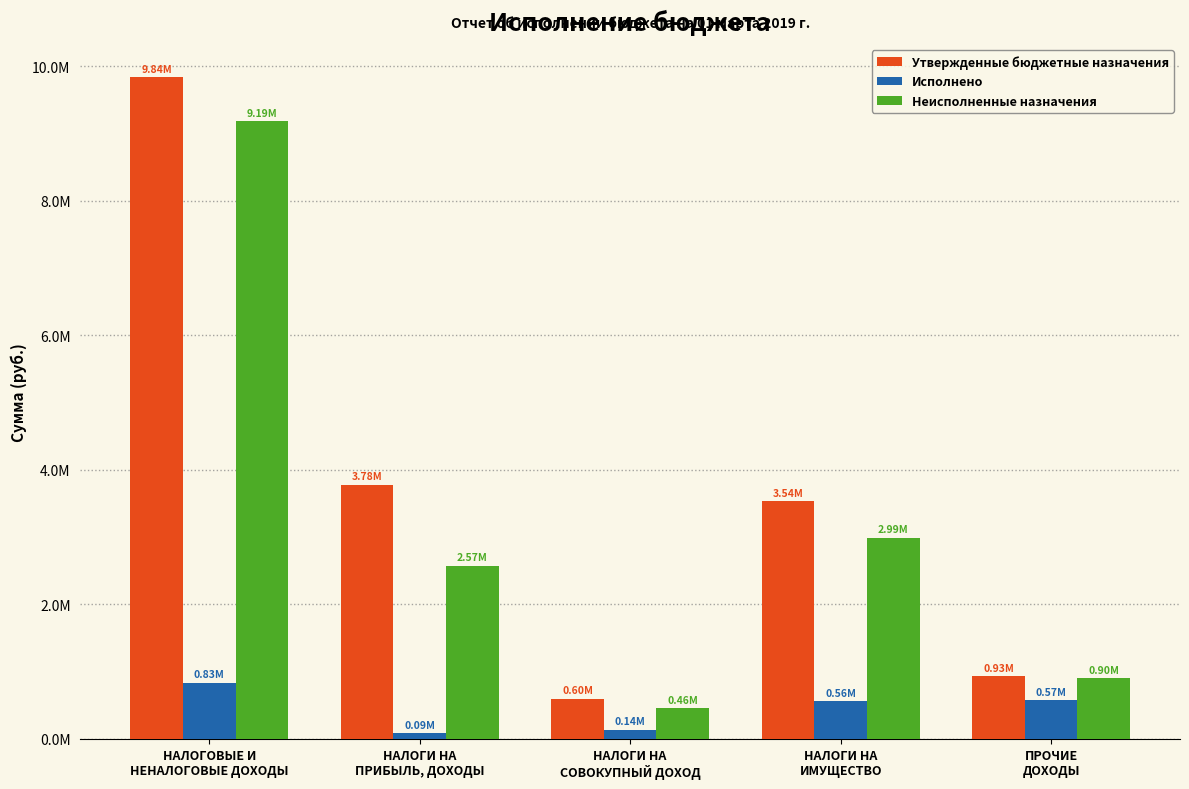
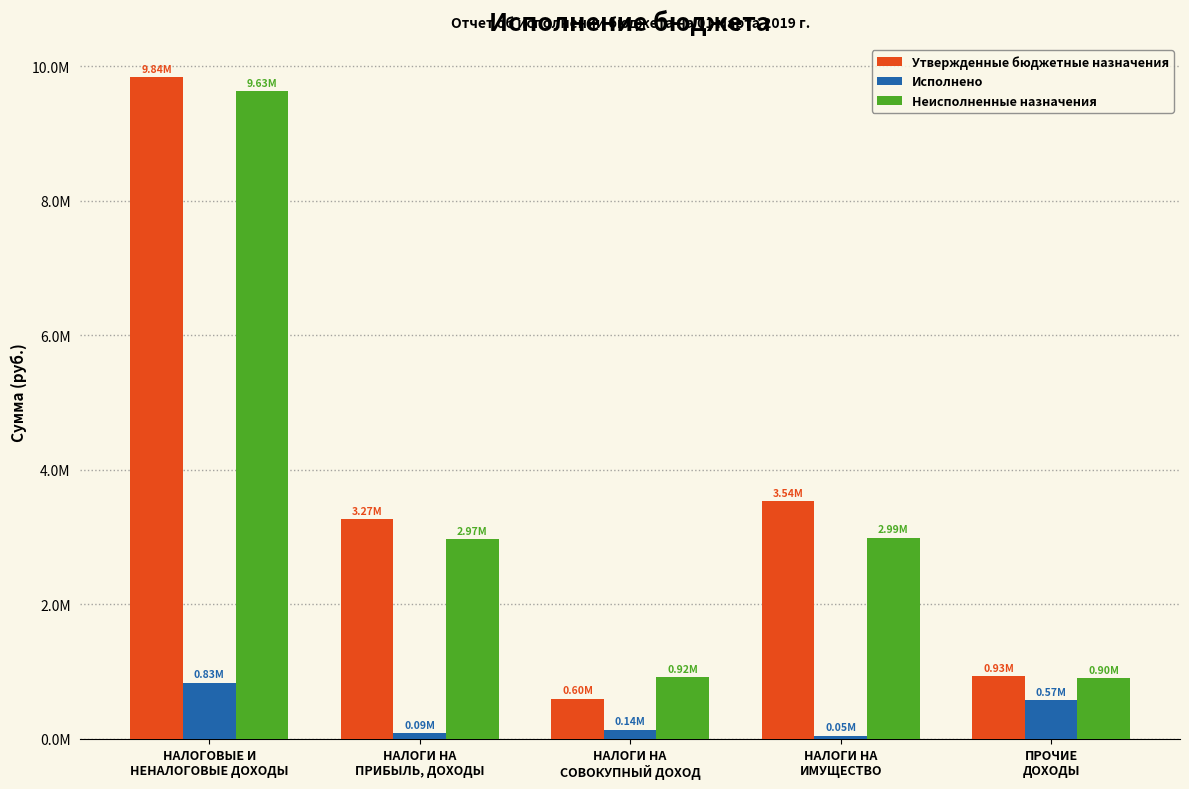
Неисполненные назначения, НАЛОГОВЫЕ И НЕНАЛОГОВЫЕ ДОХОДЫ: 9.19М -> 9.63М
Утвержденные бюджетные назначения, НАЛОГИ НА ПРИБЫЛЬ, ДОХОДЫ: 3.78М -> 3.27М
Неисполненные назначения, НАЛОГИ НА ПРИБЫЛЬ, ДОХОДЫ: 2.57М -> 2.97М
Неисполненные назначения, НАЛОГИ НА СОВОКУПНЫЙ ДОХОД: 0.46М -> 0.92М
Исполнено, НАЛОГИ НА ИМУЩЕСТВО: 0.56М -> 0.05М
